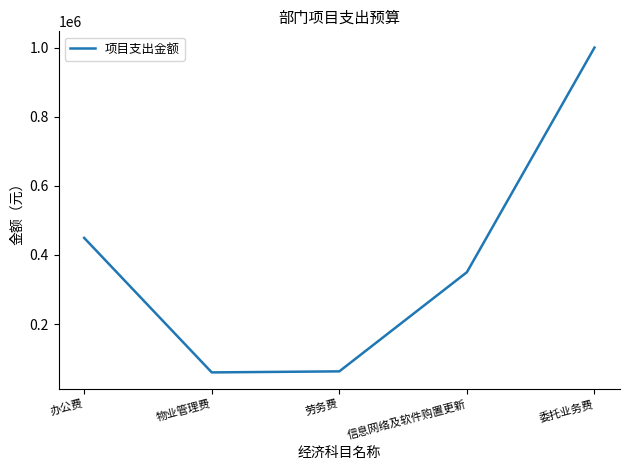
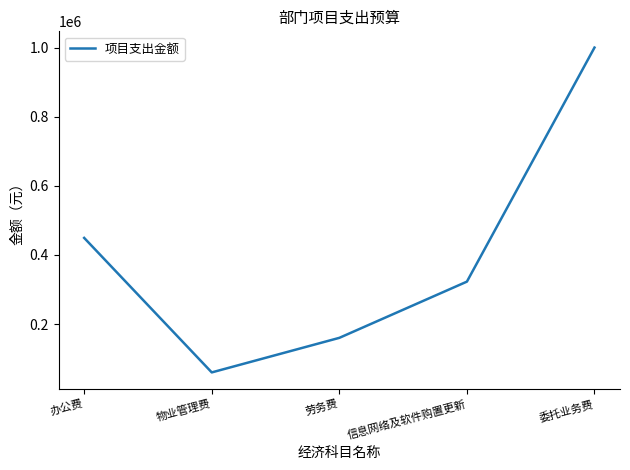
劳务费: 60000 -> 160000
信息网络及软件购置更新: 350000 -> 320000
